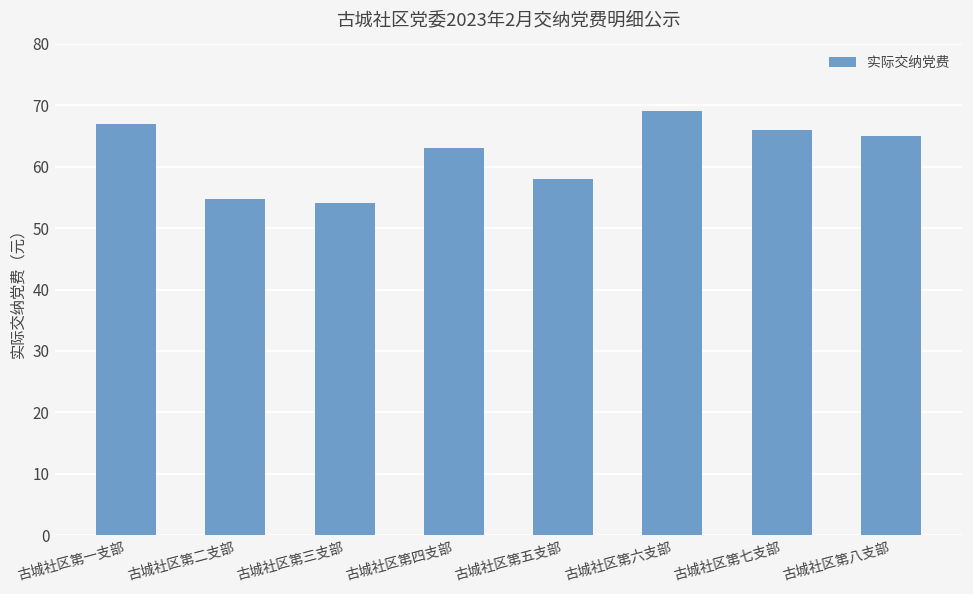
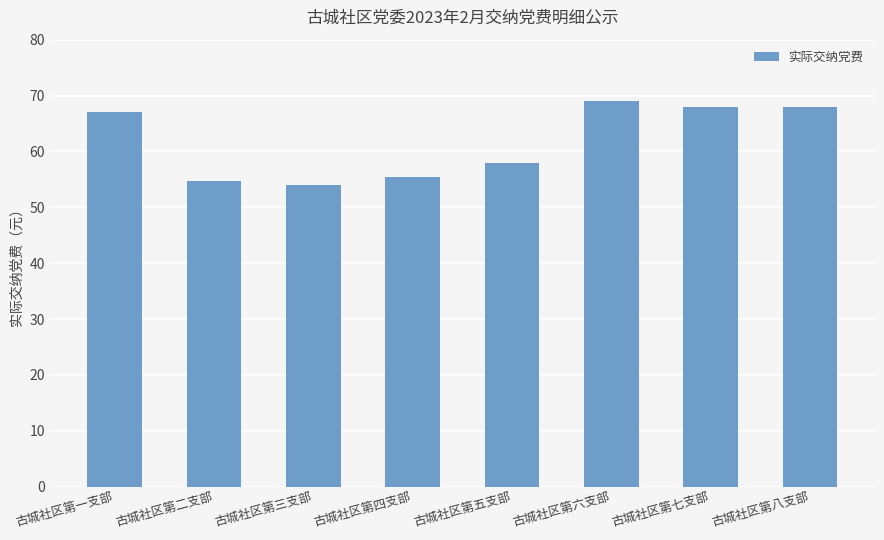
古城社区第四支部: 63 -> 56
古城社区第七支部: 66 -> 68
古城社区第八支部: 65 -> 68
